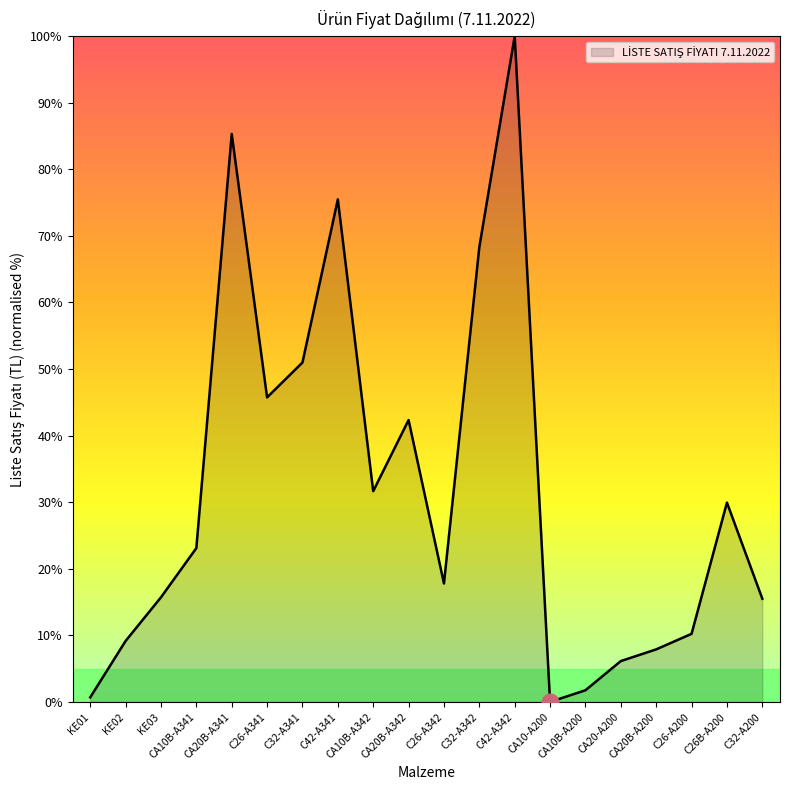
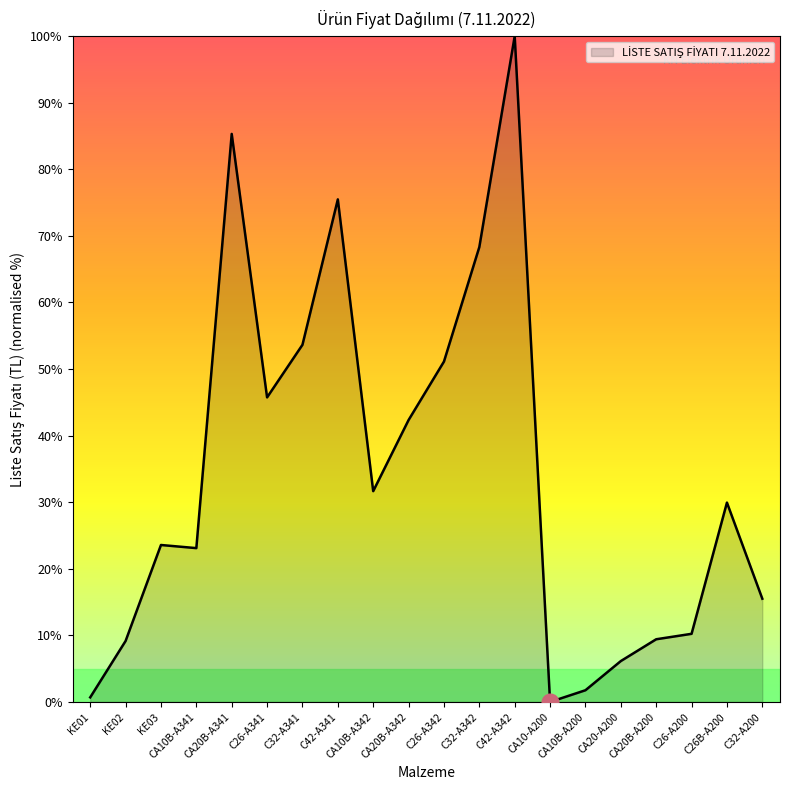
LİSTE SATIŞ FİYATI 7.11.2022, KE03: 16% -> 24%
LİSTE SATIŞ FİYATI 7.11.2022, C32-A341: 51% -> 54%
LİSTE SATIŞ FİYATI 7.11.2022, C26-A342: 18% -> 51%
LİSTE SATIŞ FİYATI 7.11.2022, CA20B-A200: 8% -> 9%
